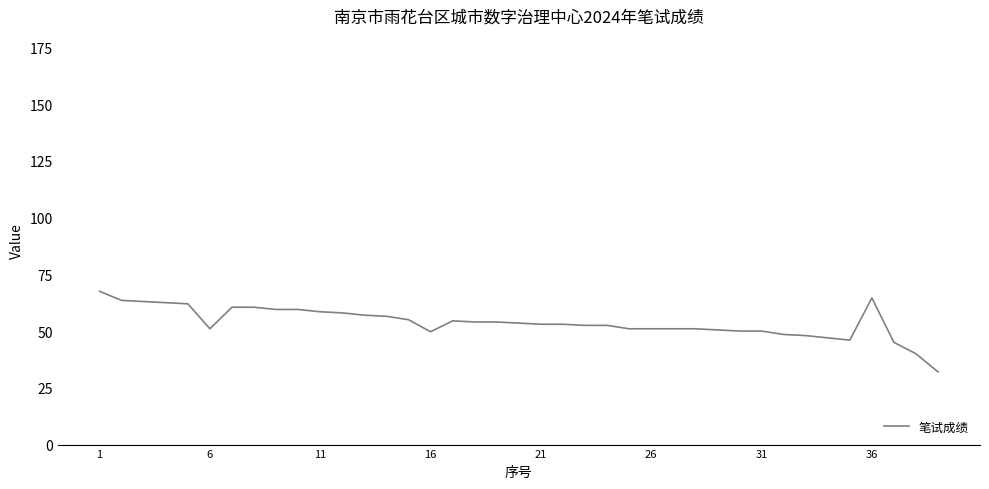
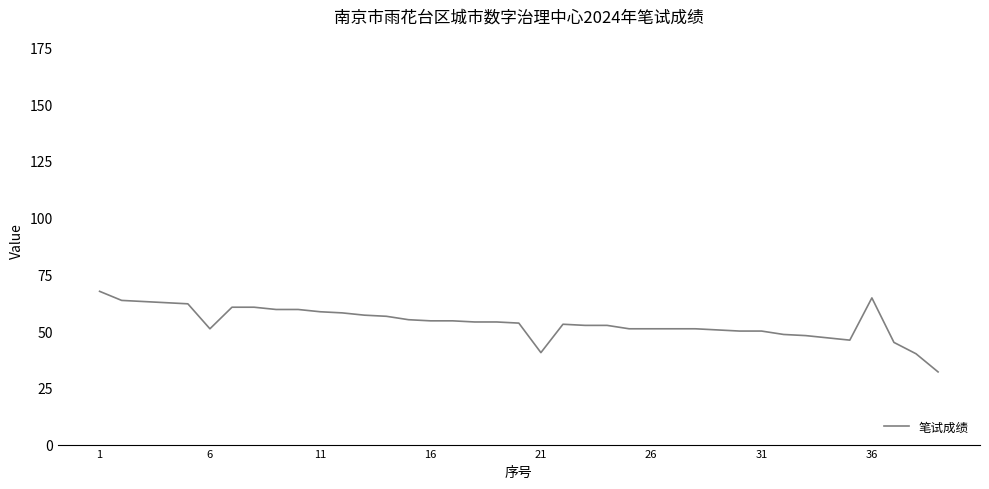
16: 50 -> 55
21: 53 -> 41
